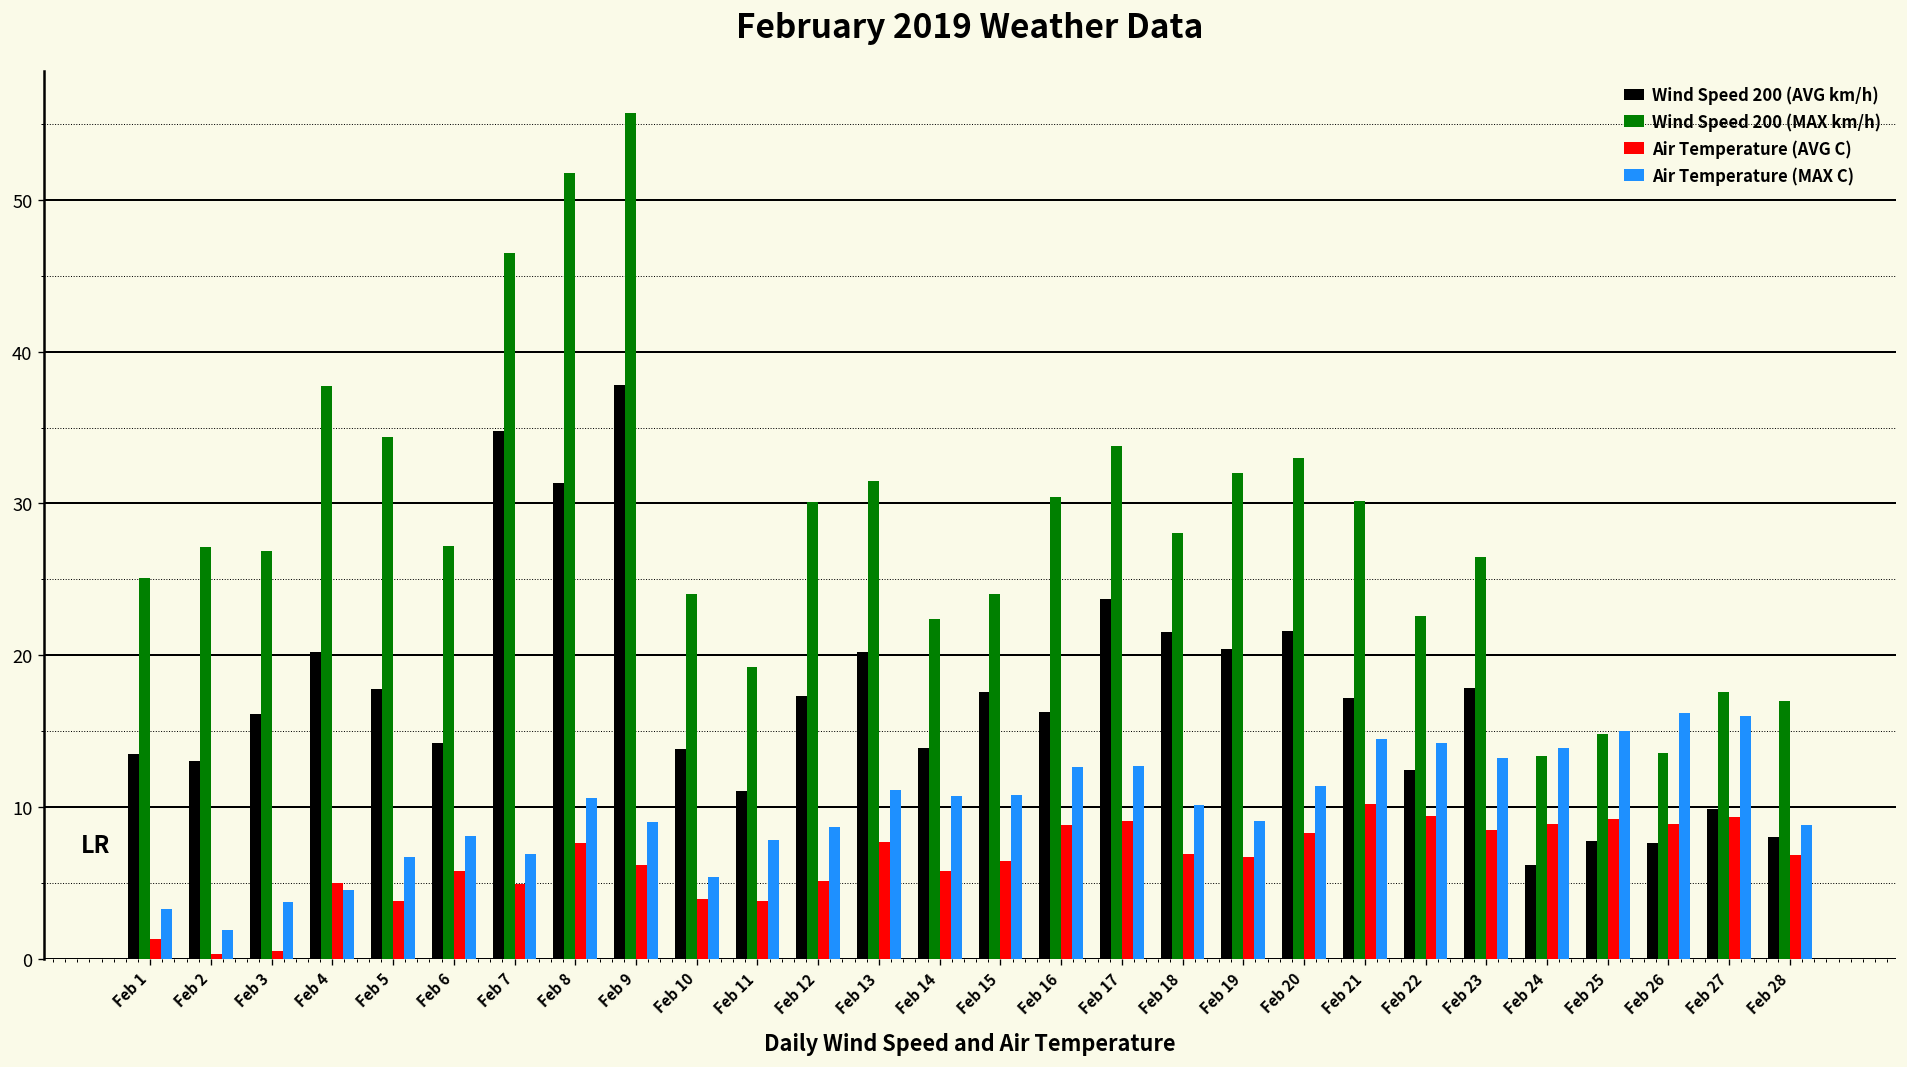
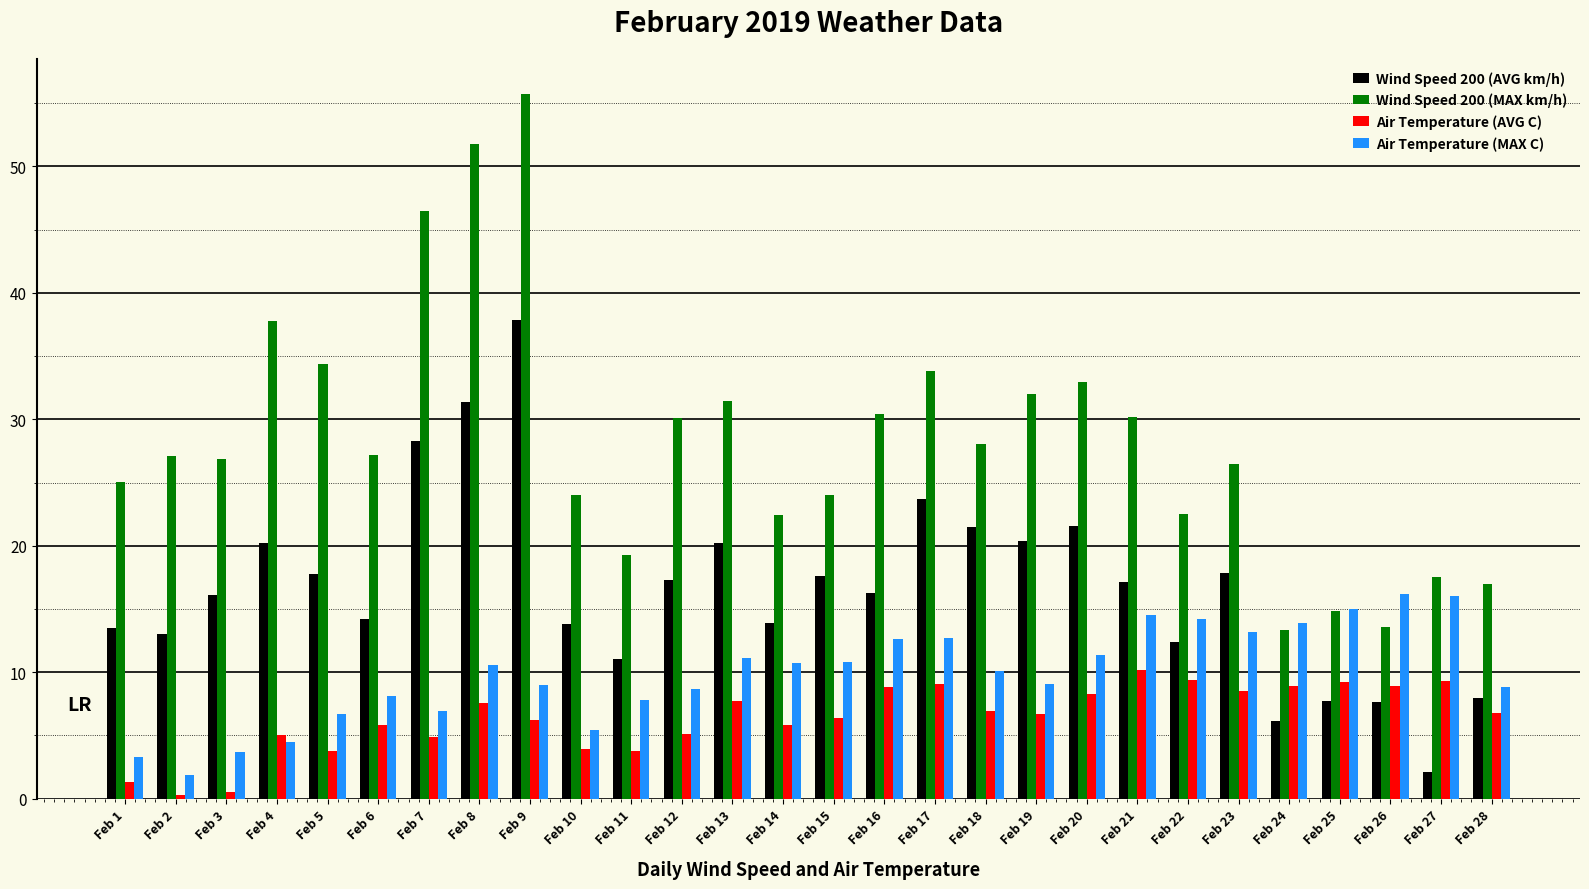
Wind Speed 200 (AVG km/h), Feb 7: 34.8 -> 28.3
Wind Speed 200 (AVG km/h), Feb 27: 9.8 -> 2.1
